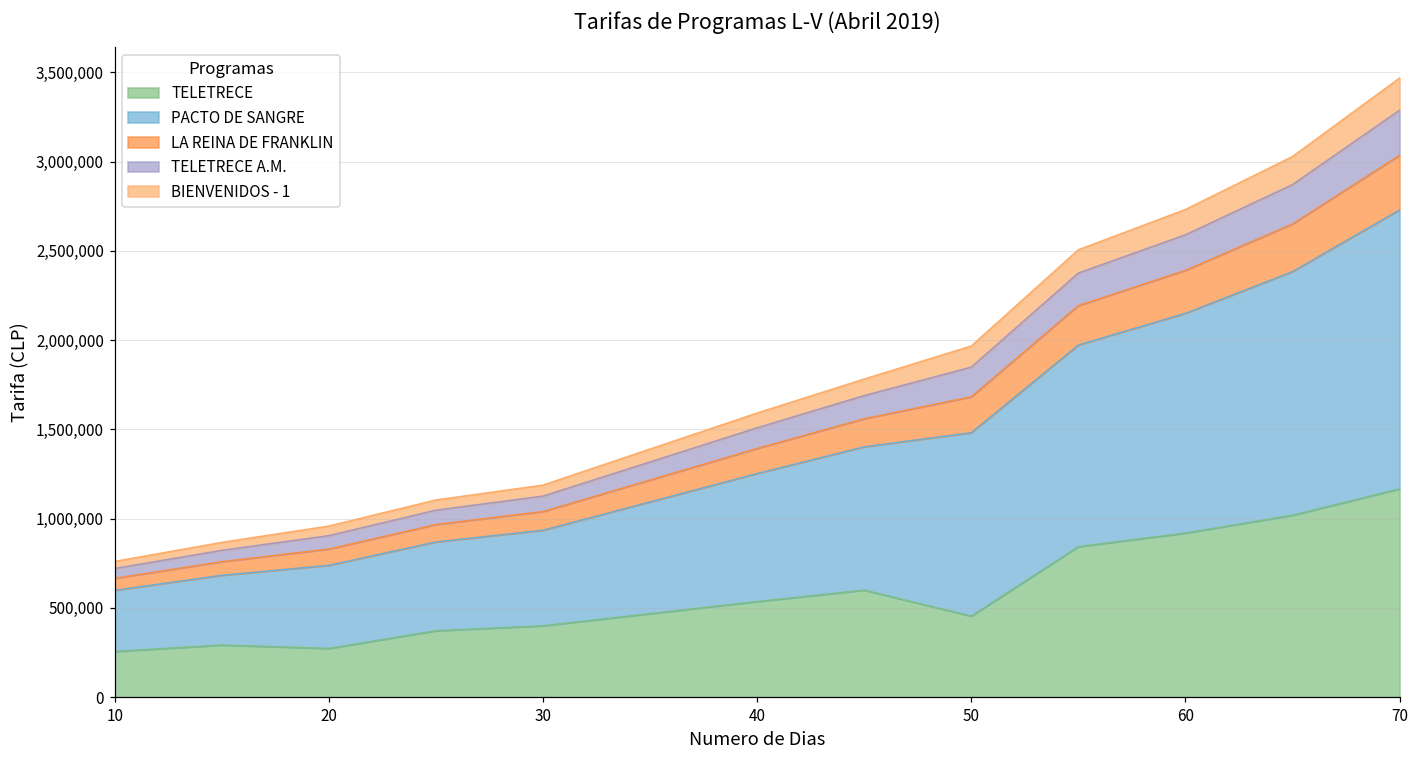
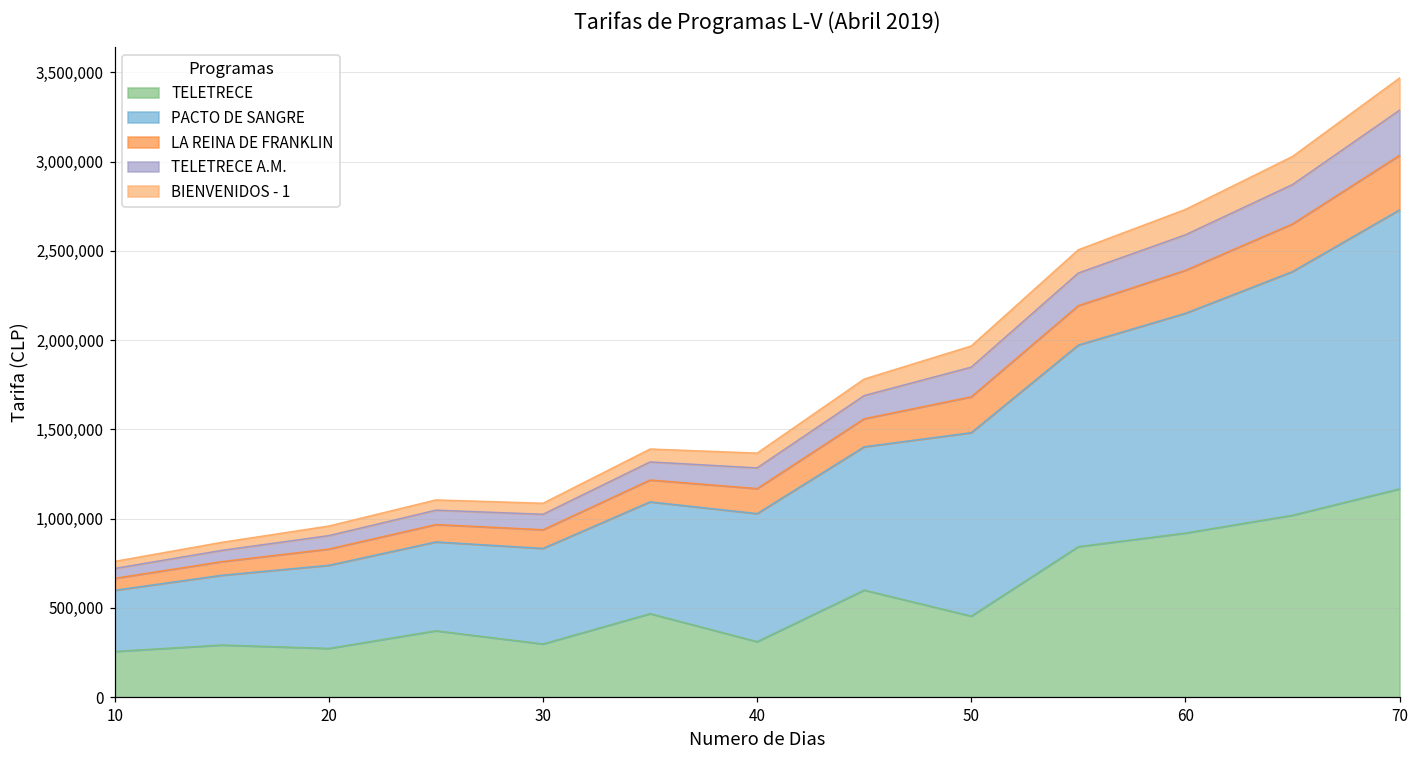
TELETRECE, 30: 400,000 -> 300,000
TELETRECE, 40: 540,000 -> 310,000
